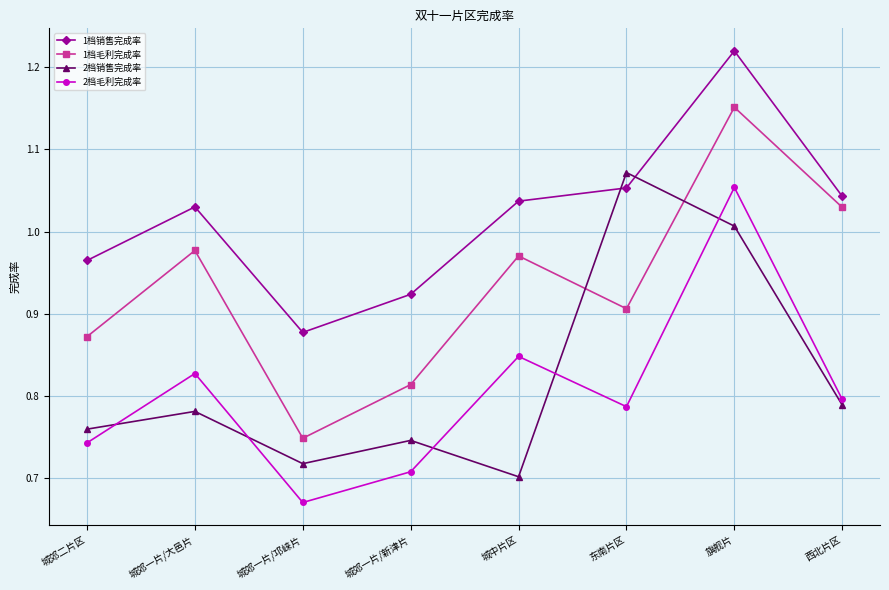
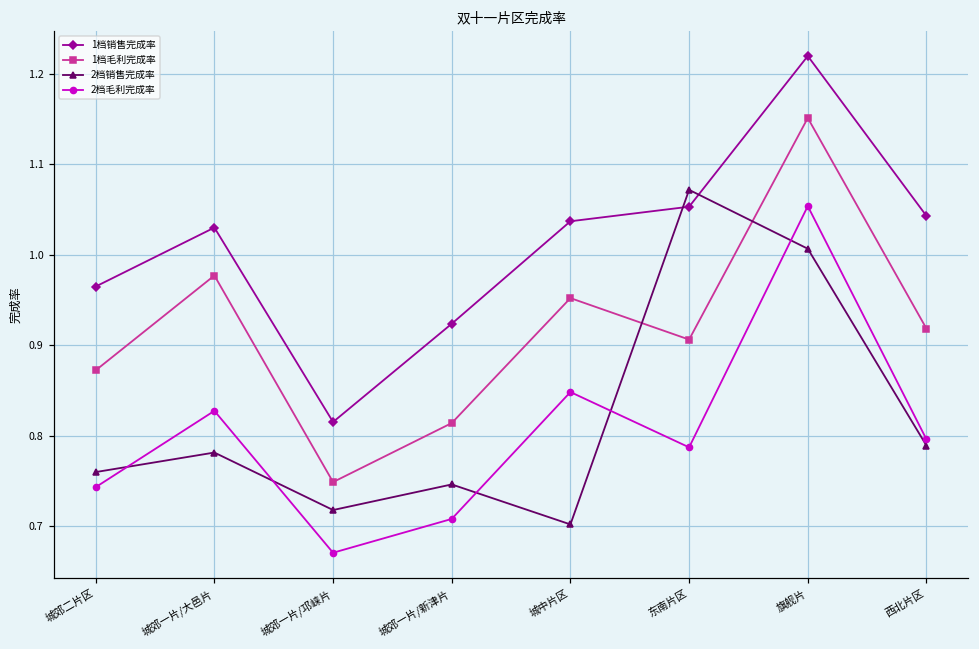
1档销售完成率, 城郊一片/邛崃片: 0.88 -> 0.81
1档毛利完成率, 城中片区: 0.97 -> 0.95
1档毛利完成率, 西北片区: 1.03 -> 0.92
